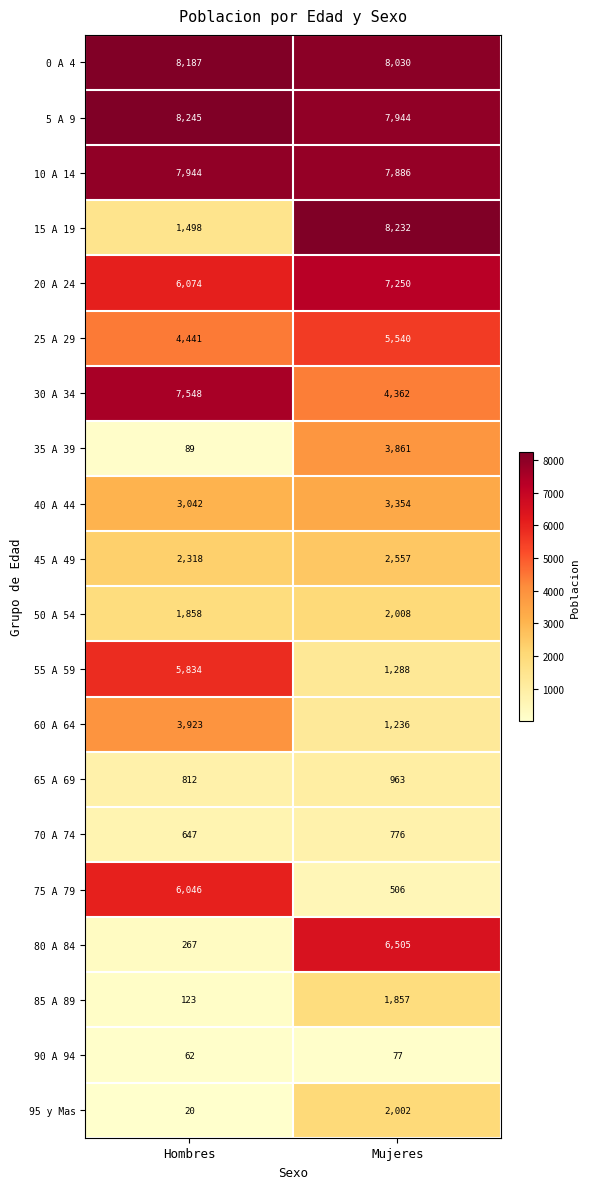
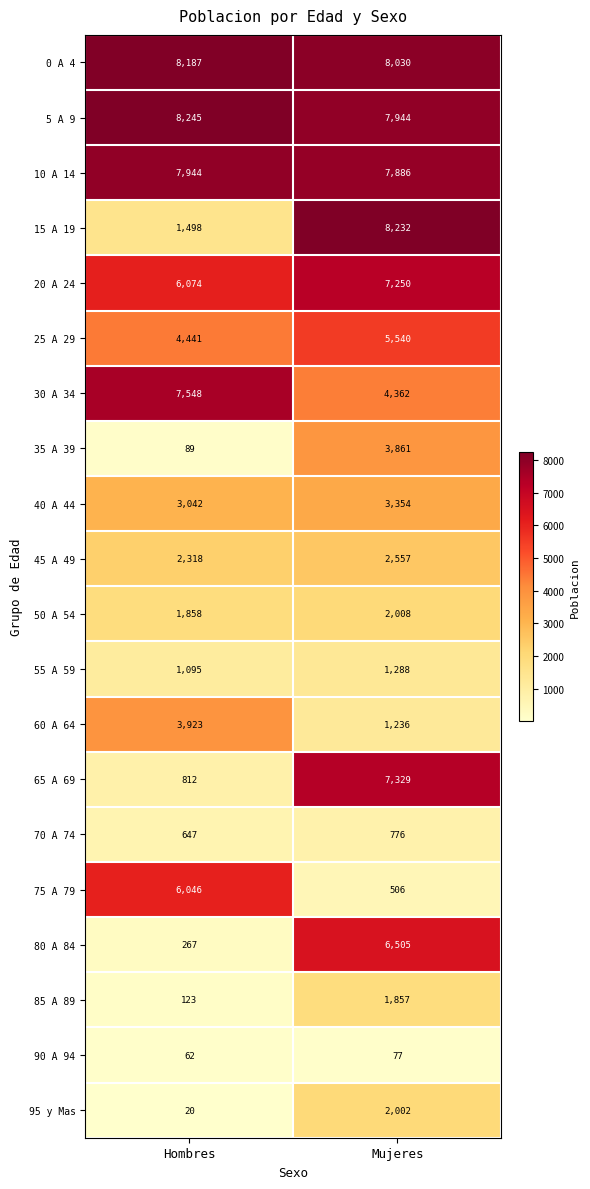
55 A 59, Hombres: 5,834 -> 1,095
65 A 69, Mujeres: 963 -> 7,329
